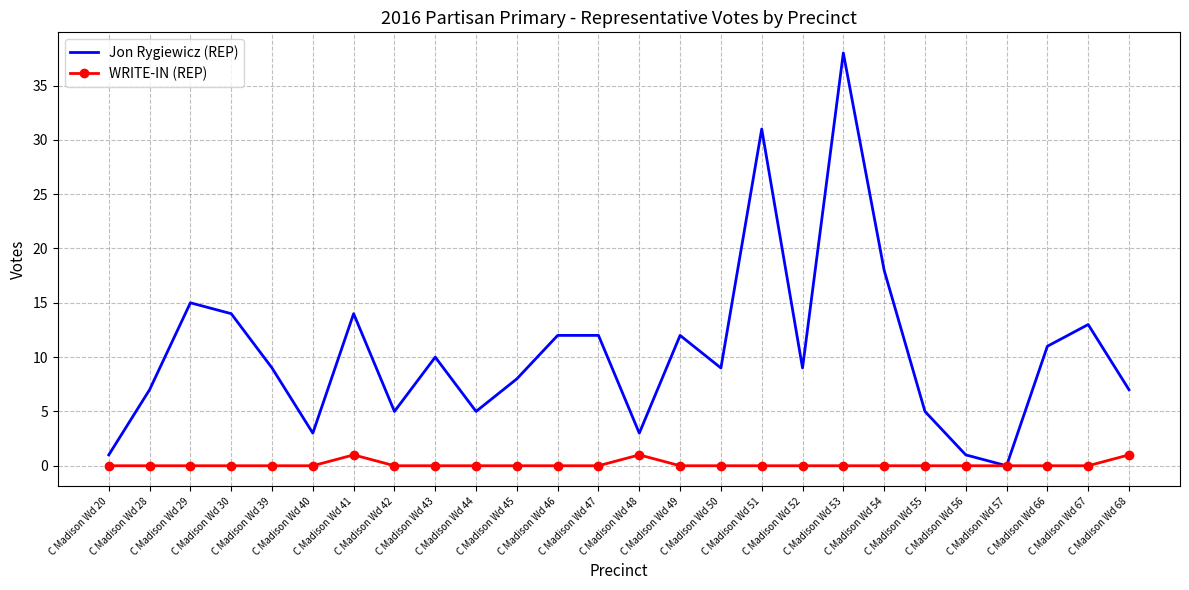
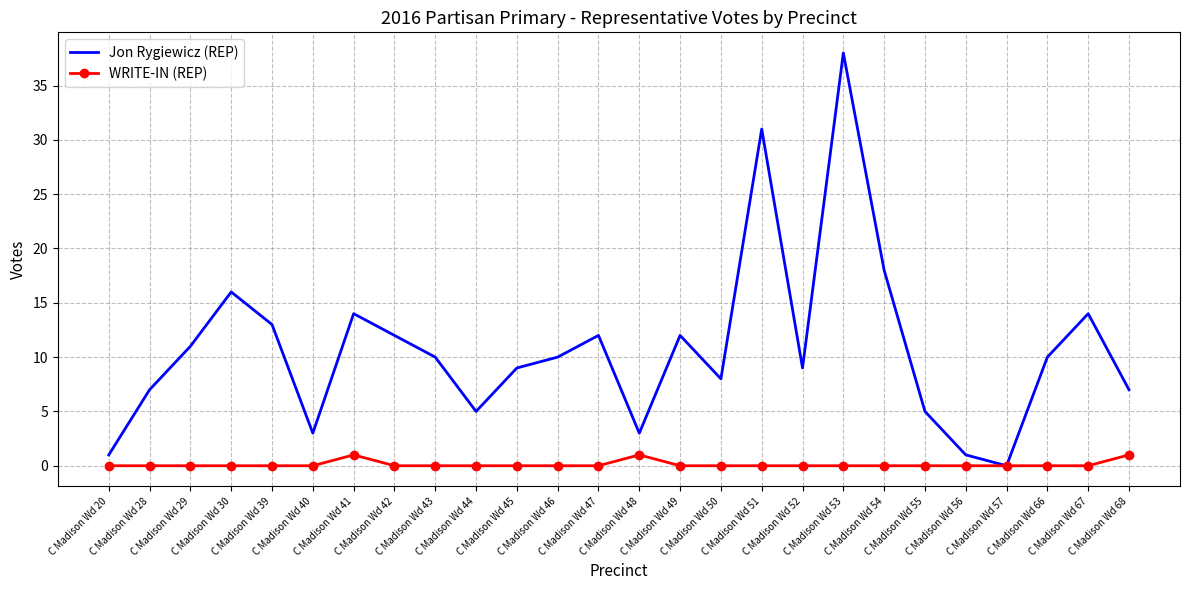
Jon Rygiewicz (REP), C Madison Wd 29: 15 -> 11
Jon Rygiewicz (REP), C Madison Wd 30: 14 -> 16
Jon Rygiewicz (REP), C Madison Wd 39: 9 -> 13
Jon Rygiewicz (REP), C Madison Wd 42: 5 -> 12
Jon Rygiewicz (REP), C Madison Wd 45: 8 -> 9
Jon Rygiewicz (REP), C Madison Wd 46: 12 -> 10
Jon Rygiewicz (REP), C Madison Wd 50: 9 -> 8
Jon Rygiewicz (REP), C Madison Wd 66: 11 -> 10
Jon Rygiewicz (REP), C Madison Wd 67: 13 -> 14
